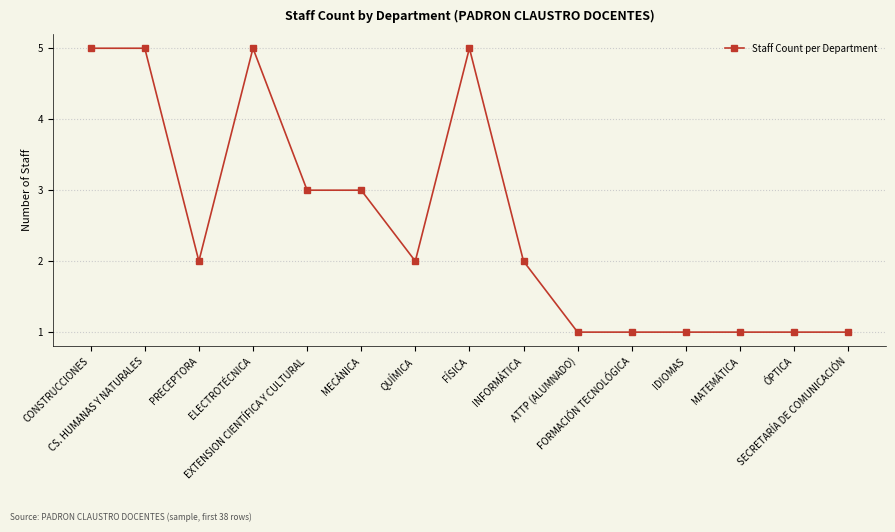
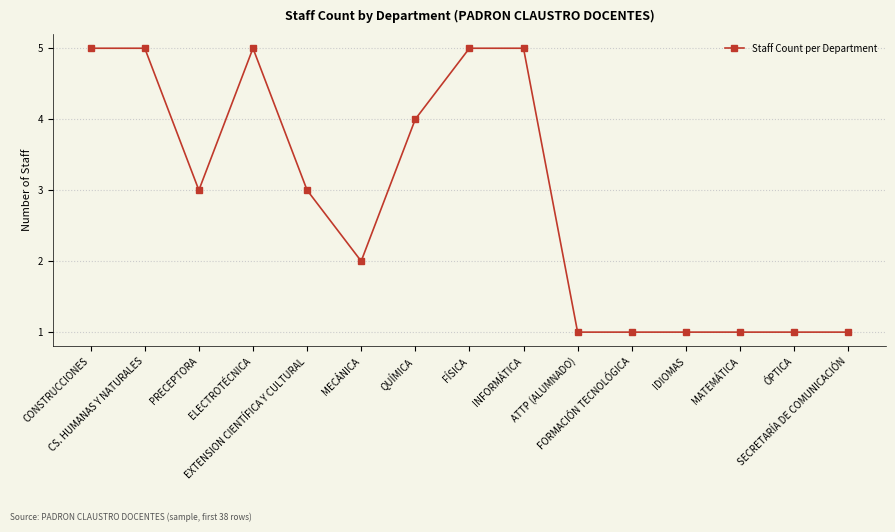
PRECEPTORA: 2 -> 3
MECÁNICA: 3 -> 2
QUÍMICA: 2 -> 4
INFORMÁTICA: 2 -> 5
